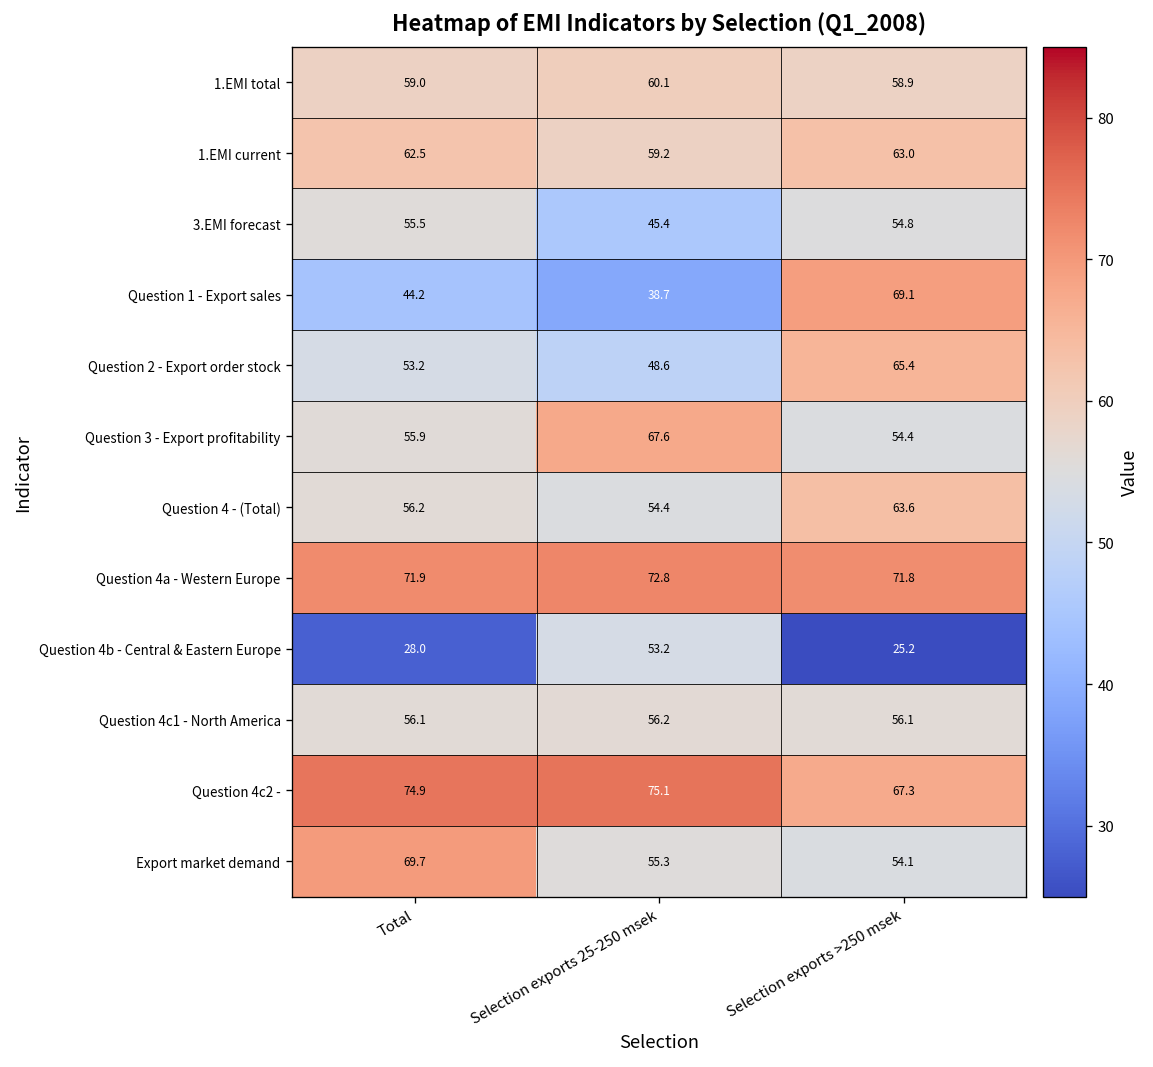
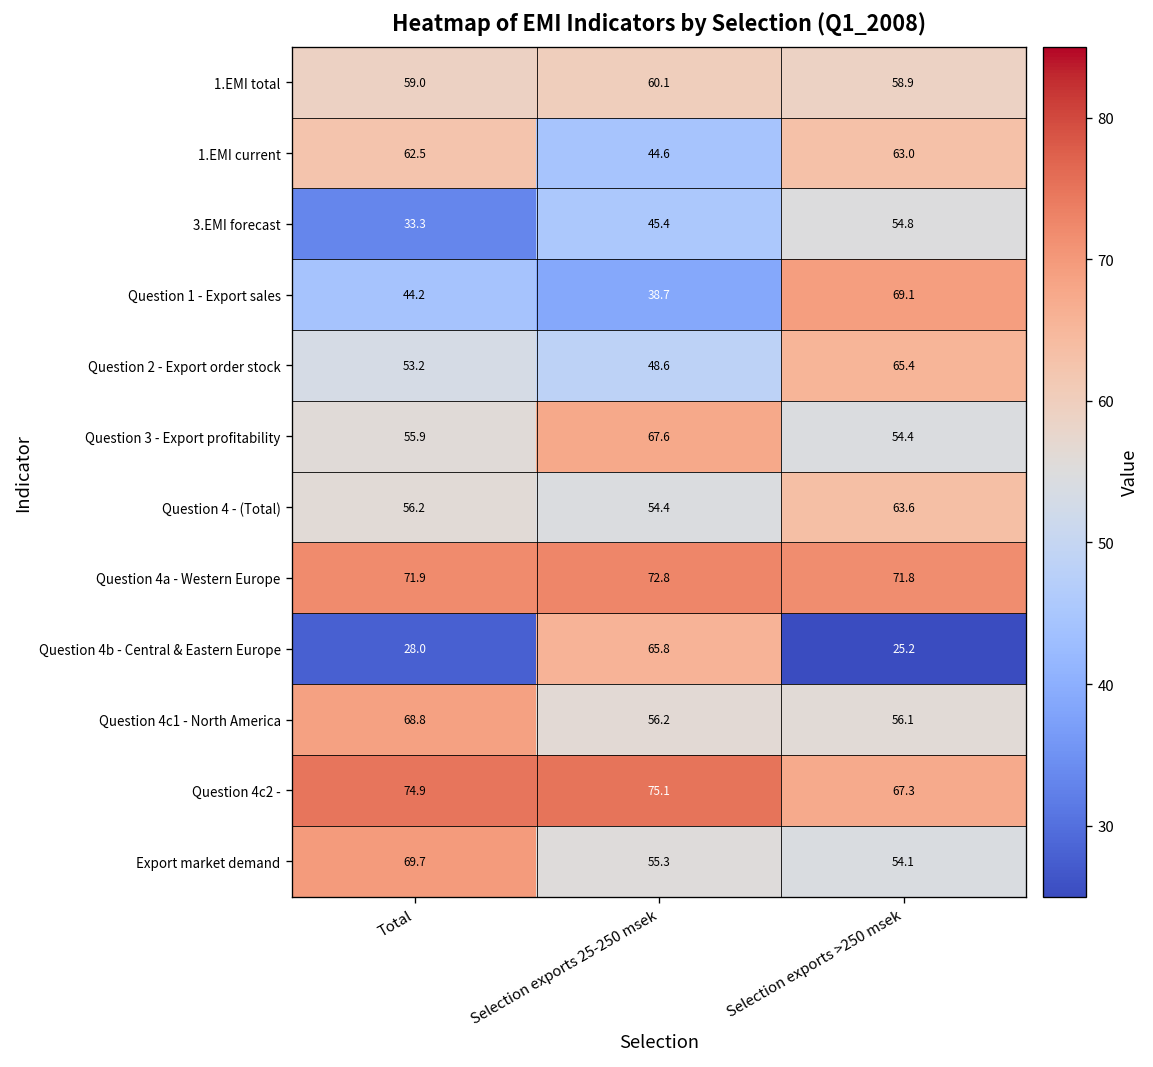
1.EMI current, Selection exports 25-250 msek: 59.2 -> 44.6
3.EMI forecast, Total: 55.5 -> 33.3
Question 4b - Central & Eastern Europe, Selection exports 25-250 msek: 53.2 -> 65.8
Question 4c1 - North America, Total: 56.1 -> 68.8
